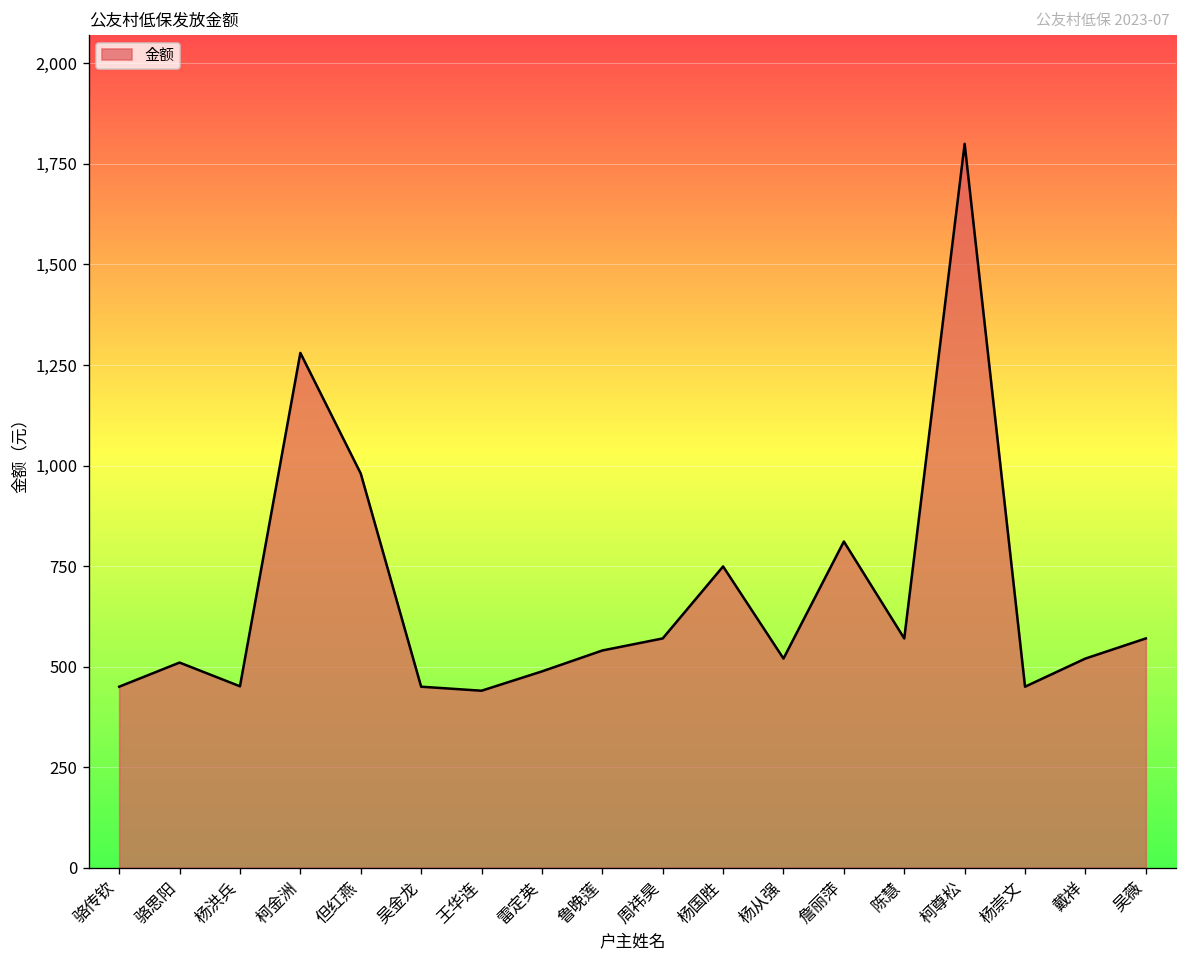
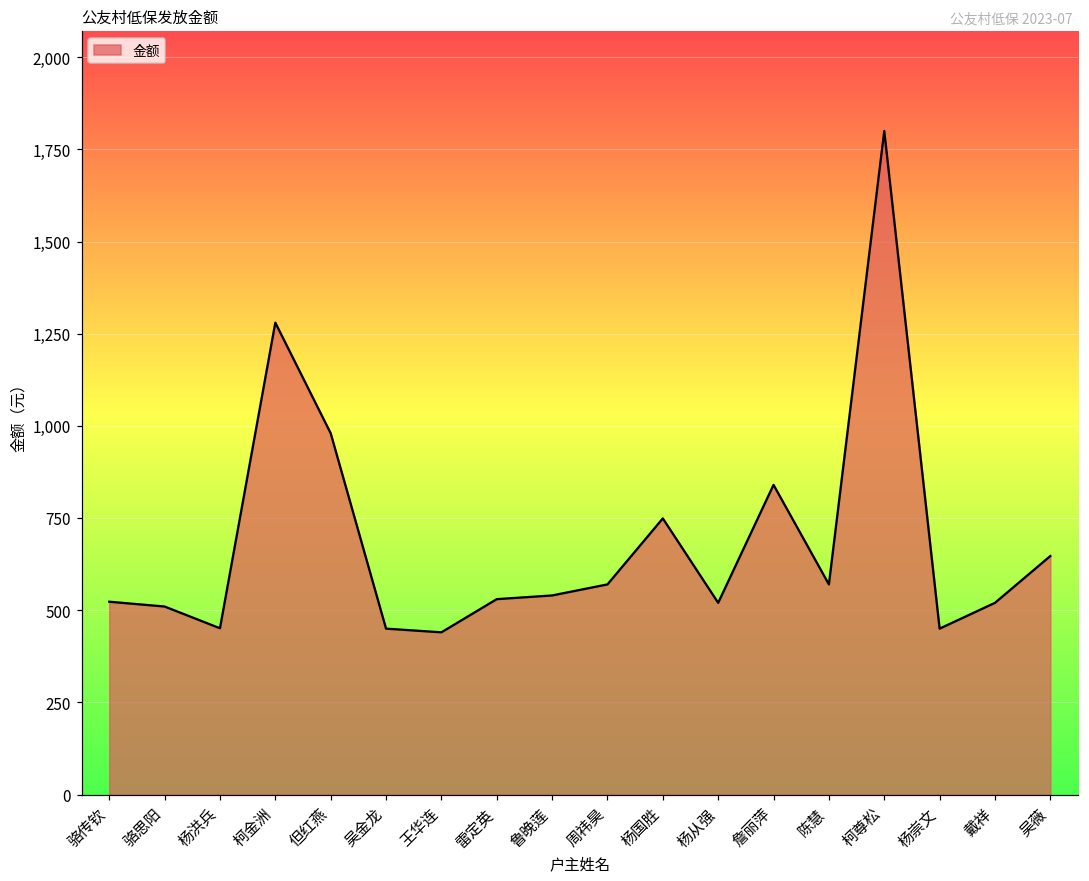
骆传钦: 450 -> 520
雷定英: 490 -> 530
詹丽萍: 810 -> 840
吴薇: 570 -> 650
